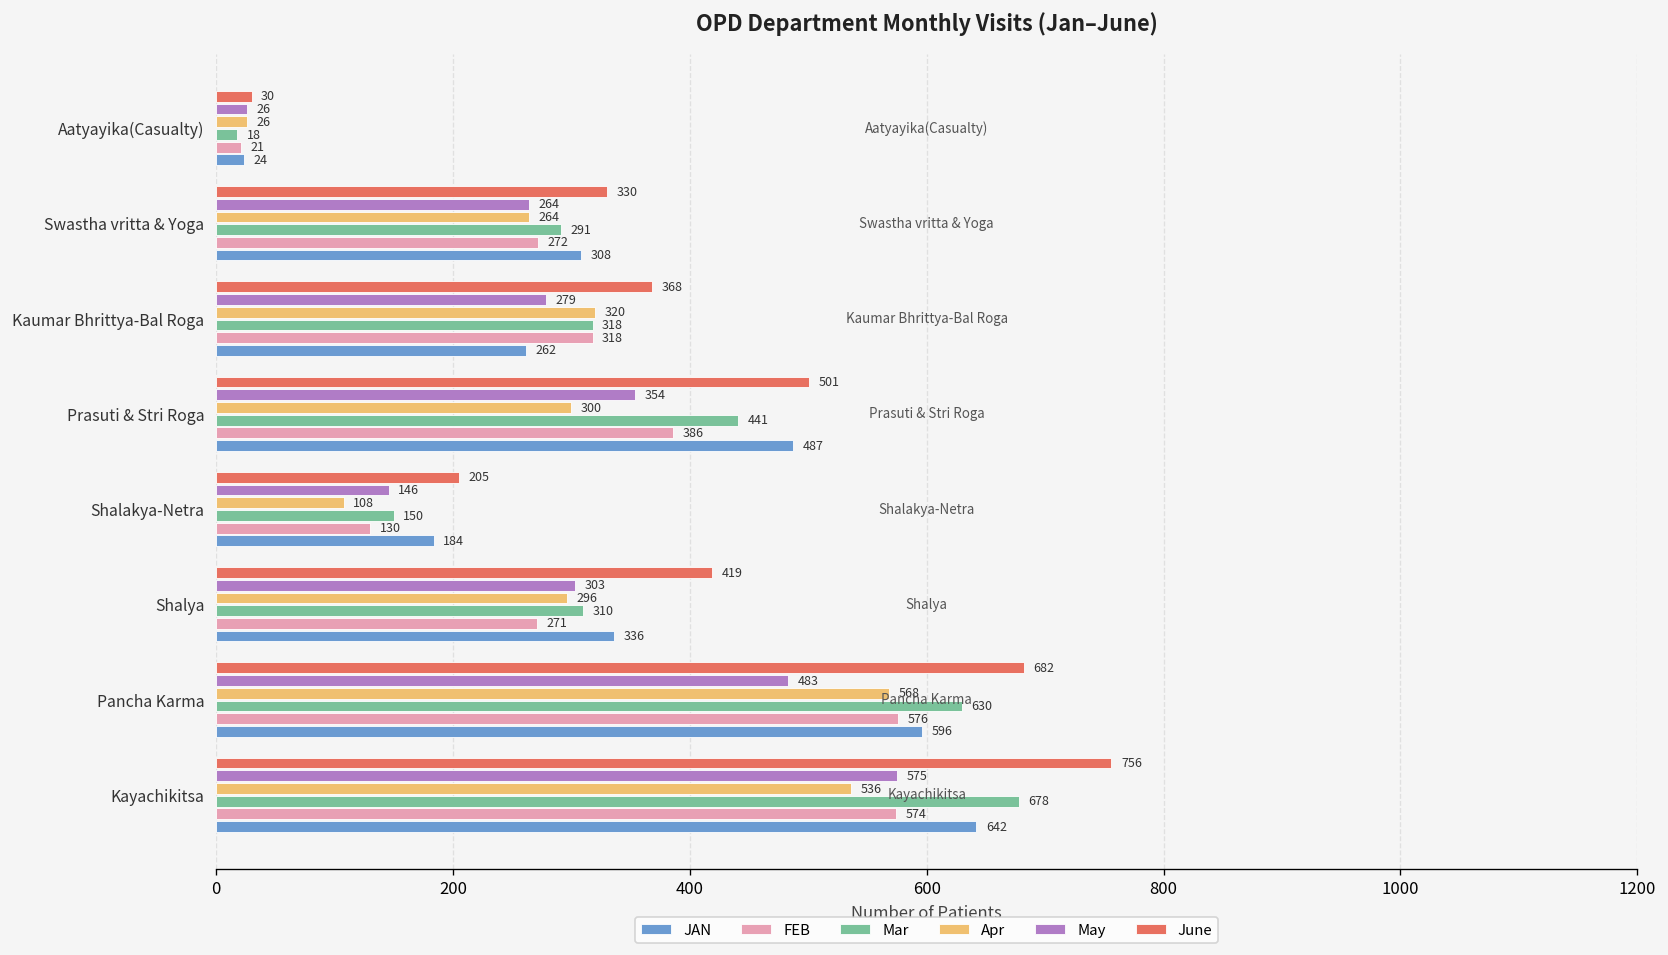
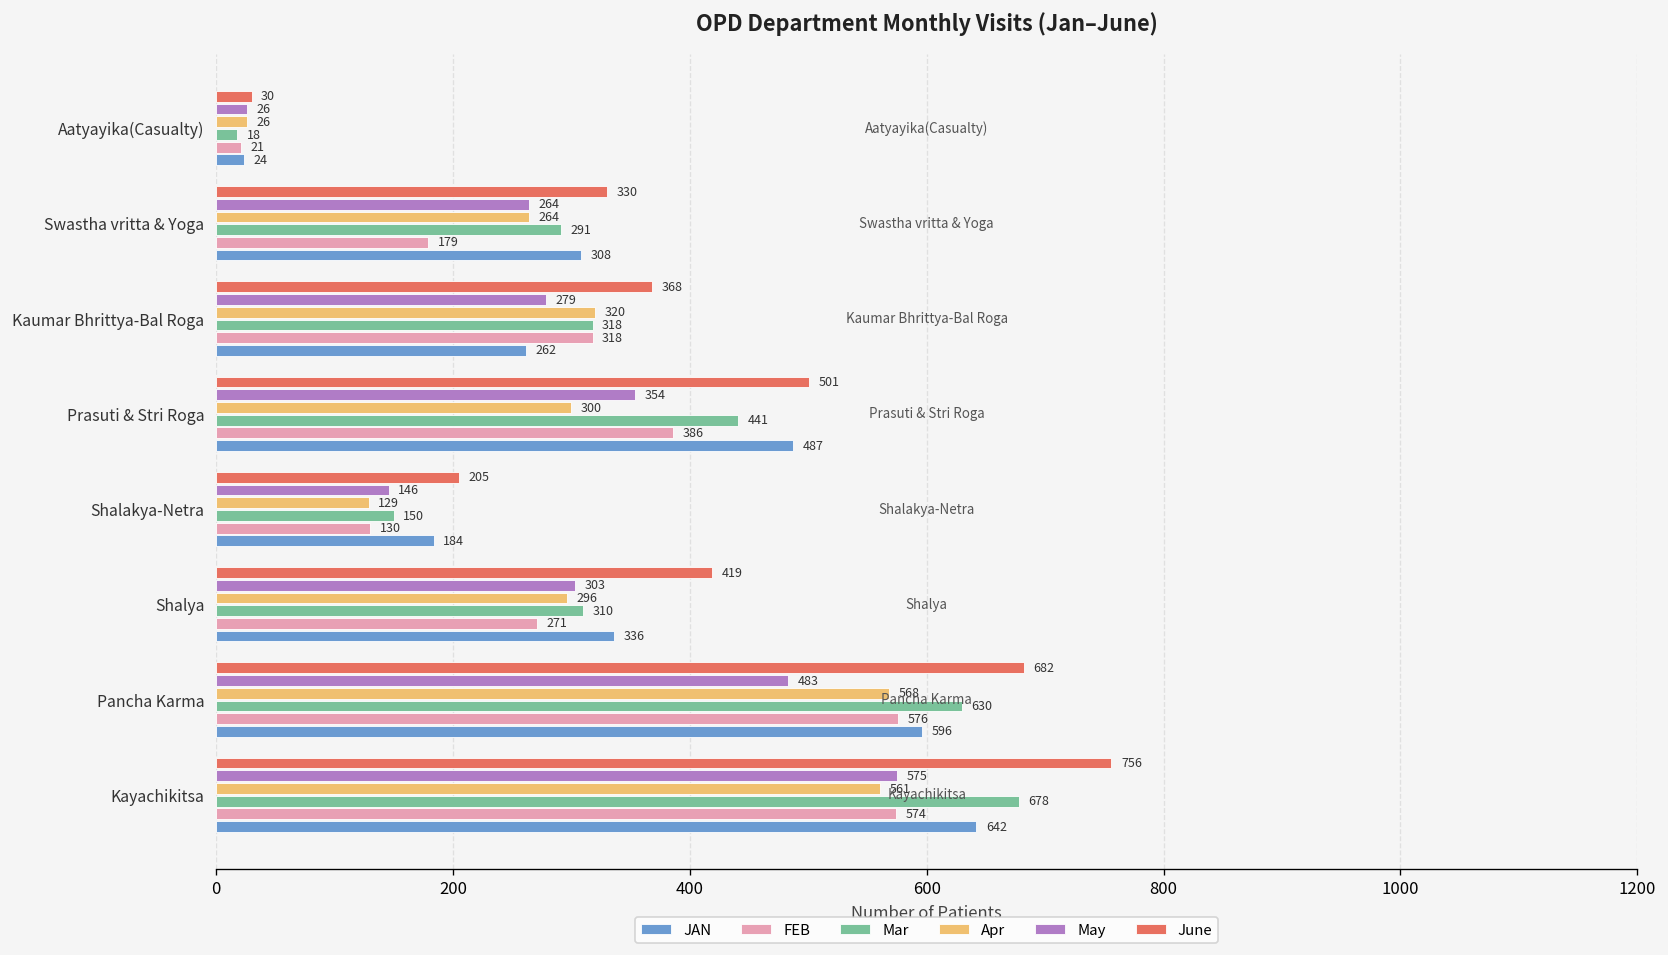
FEB, Swastha vritta & Yoga: 272 -> 179
Apr, Shalakya-Netra: 108 -> 129
Apr, Kayachikitsa: 536 -> 561
